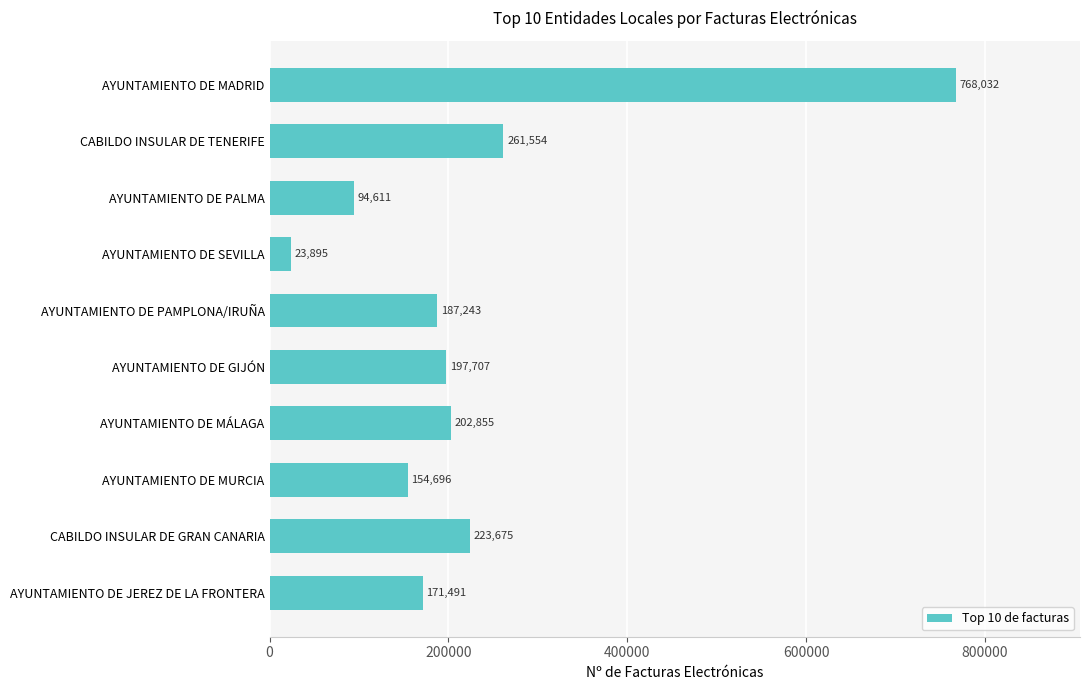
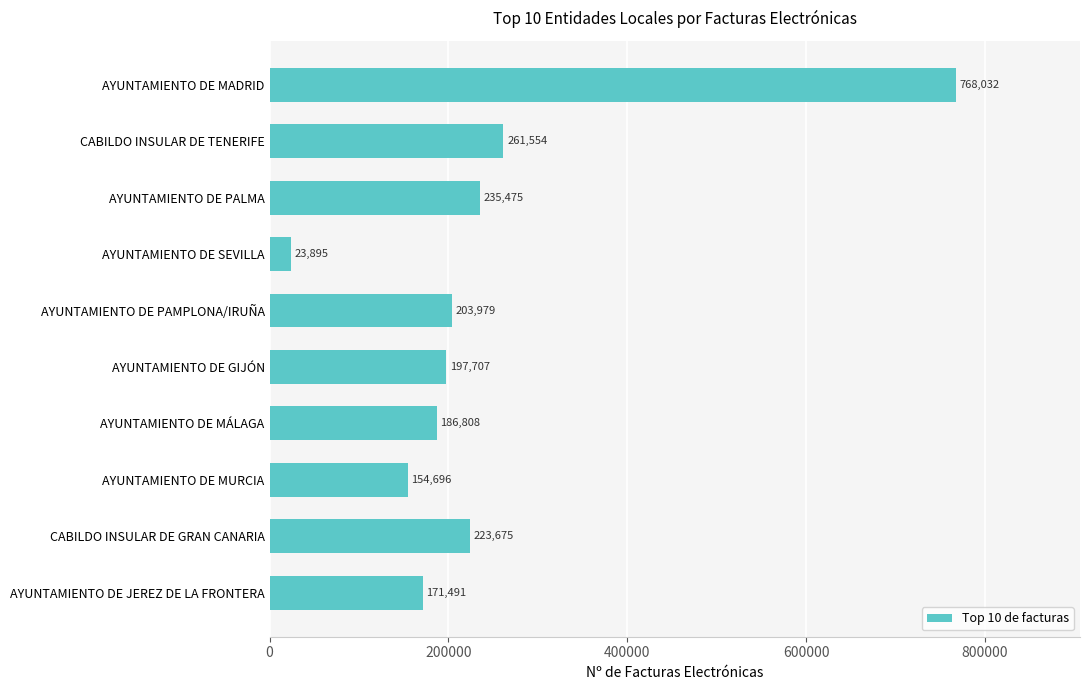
AYUNTAMIENTO DE PALMA: 94,611 -> 235,475
AYUNTAMIENTO DE PAMPLONA/IRUÑA: 187,243 -> 203,979
AYUNTAMIENTO DE MÁLAGA: 202,855 -> 186,808
